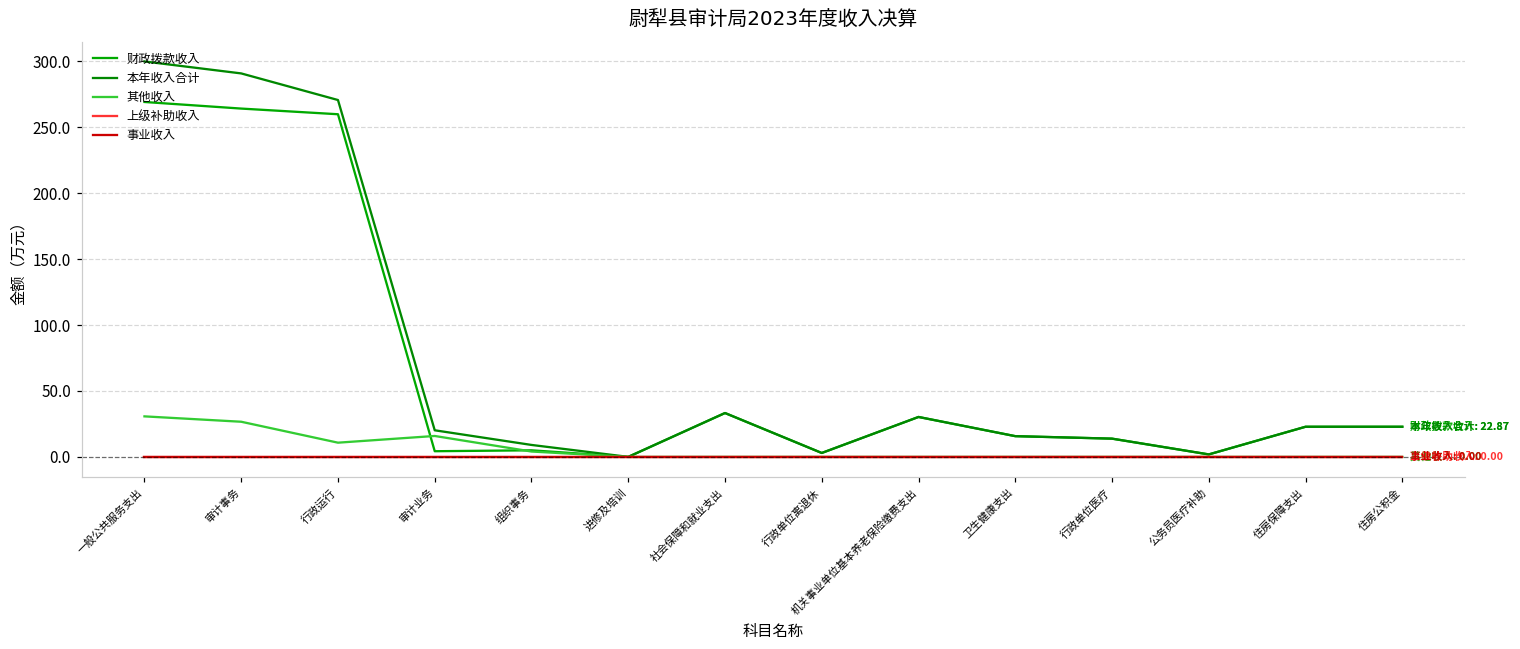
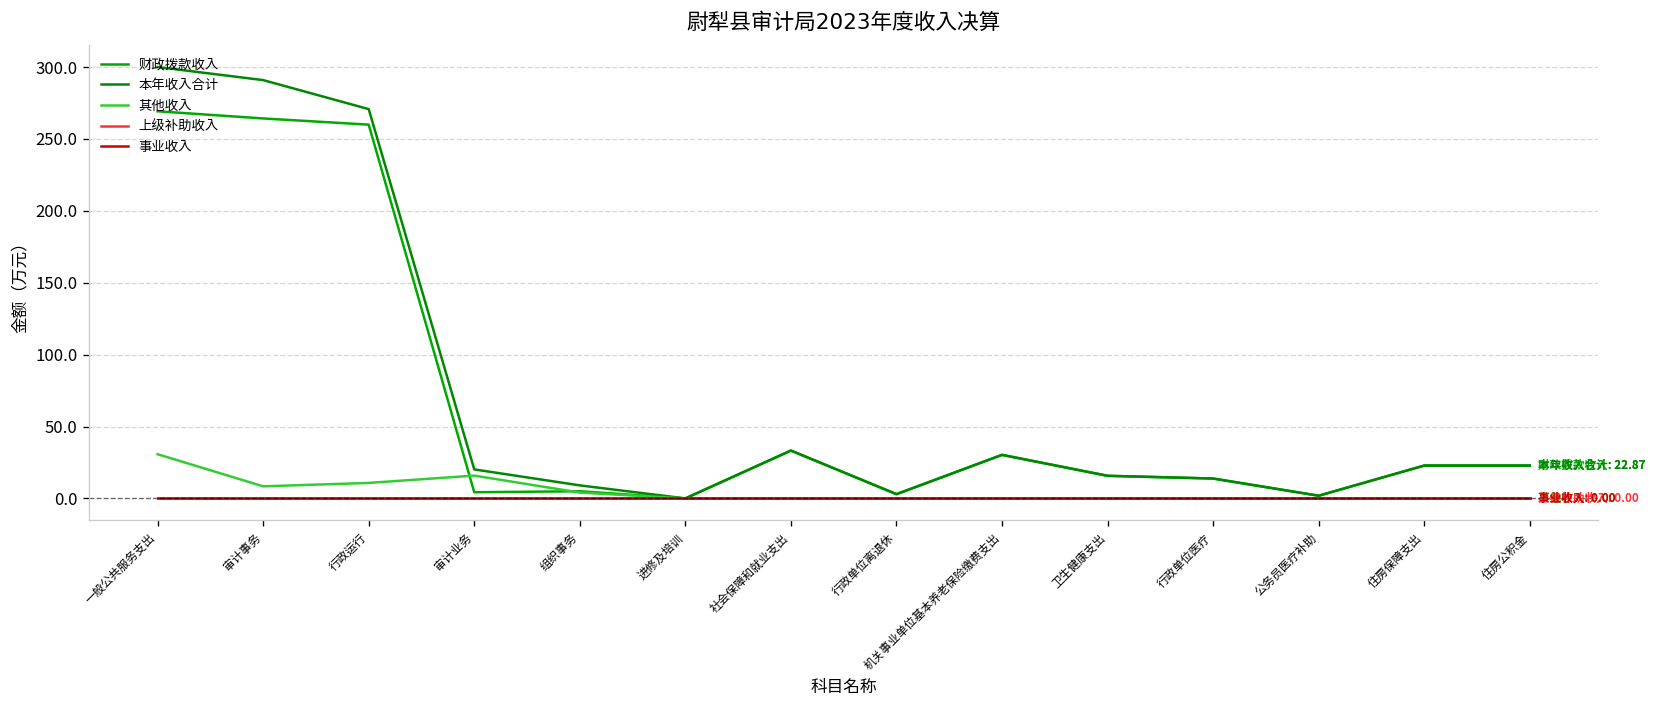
其他收入, 审计事务: 27 -> 8
